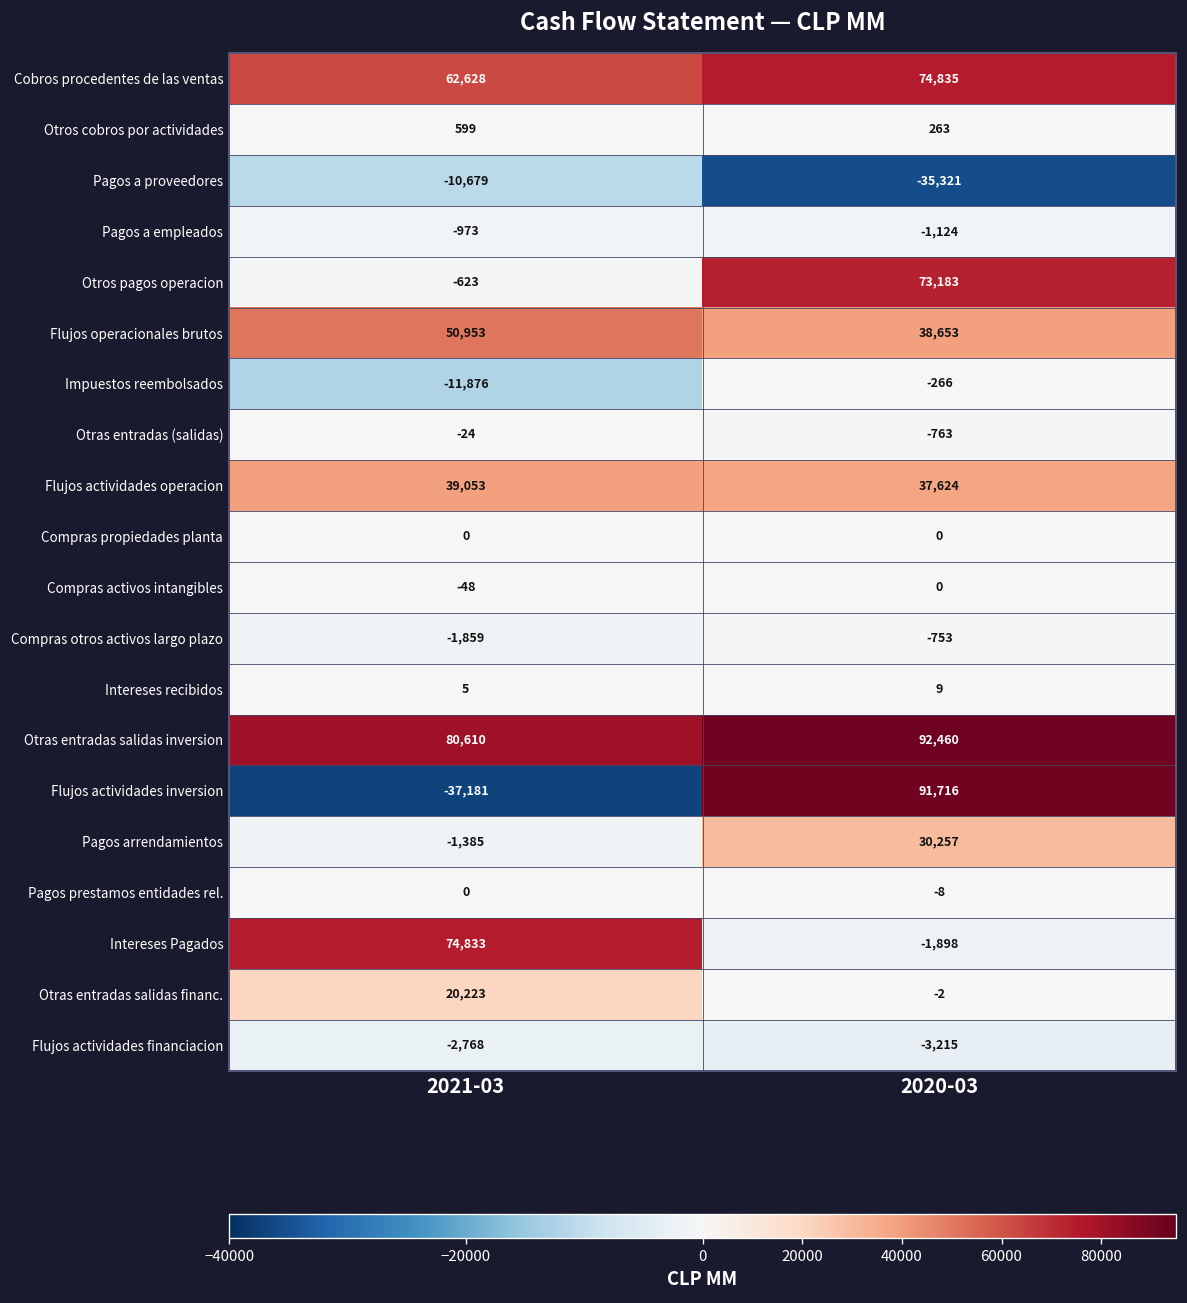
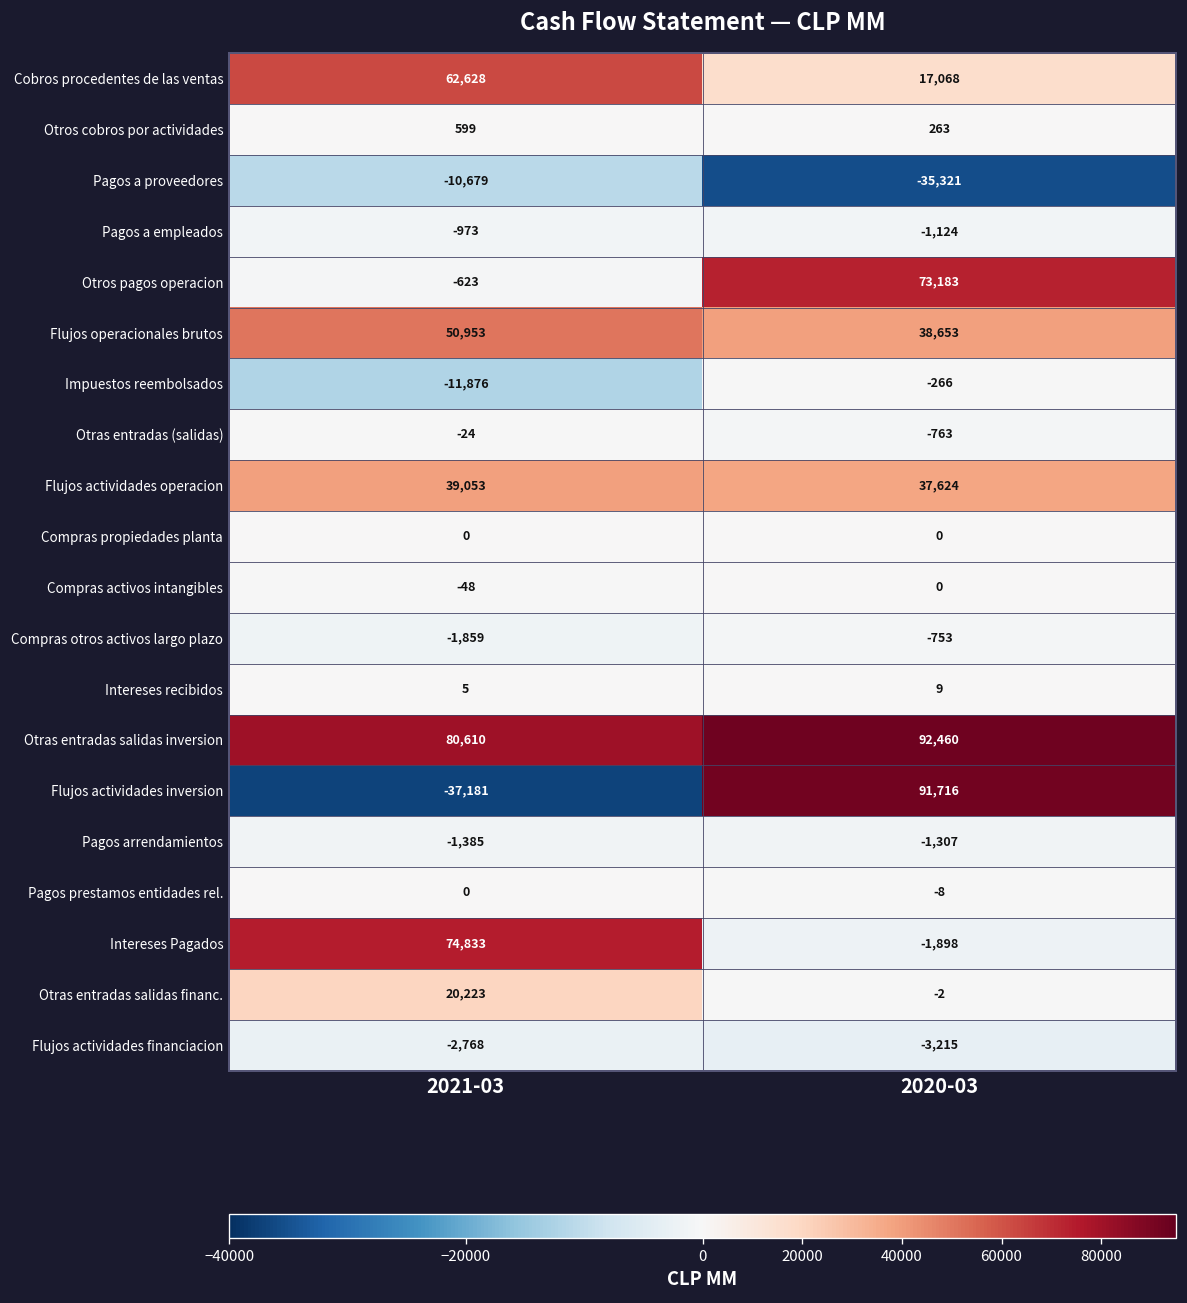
Cobros procedentes de las ventas, 2020-03: 74,835 -> 17,068
Pagos arrendamientos, 2020-03: 30,257 -> -1,307
